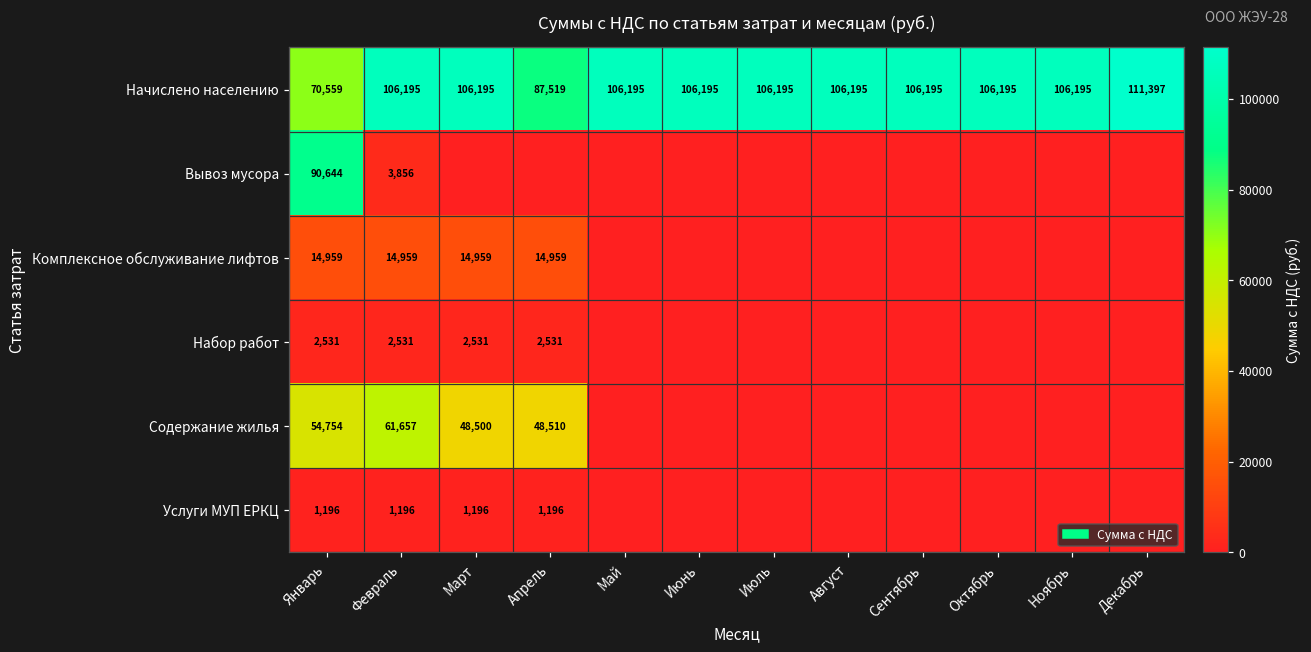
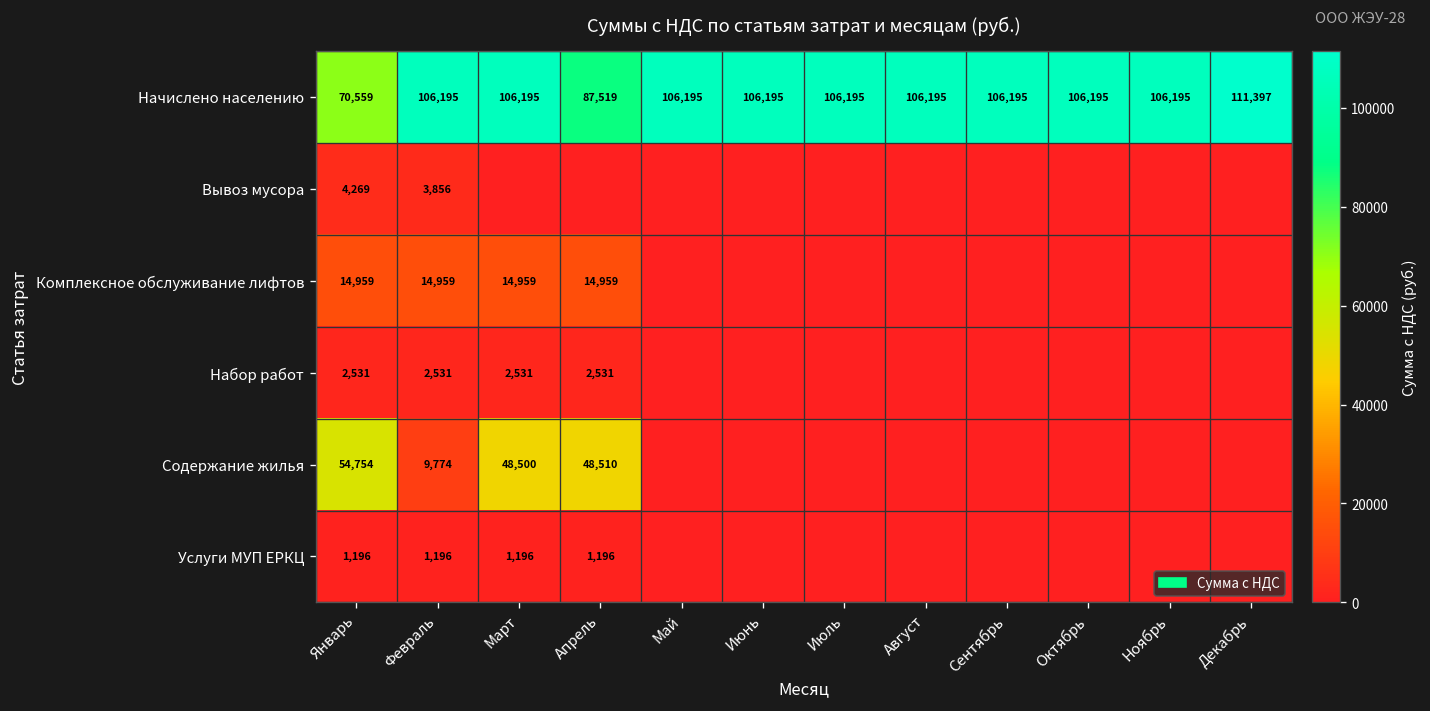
Вывоз мусора, Январь: 90,644 -> 4,269
Содержание жилья, Февраль: 61,657 -> 9,774
